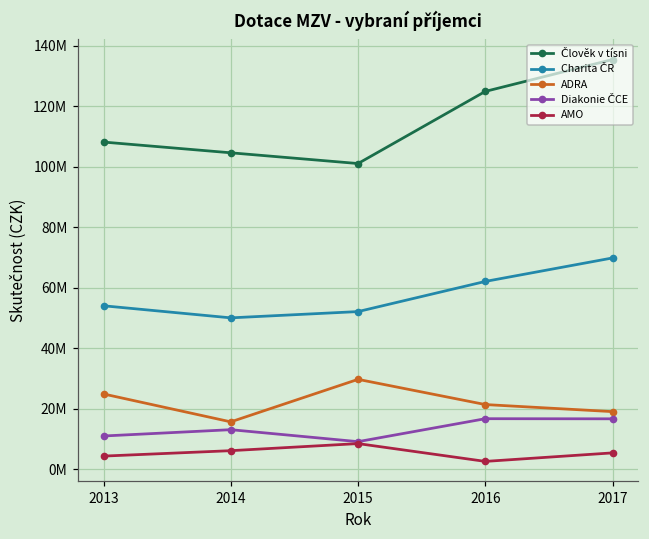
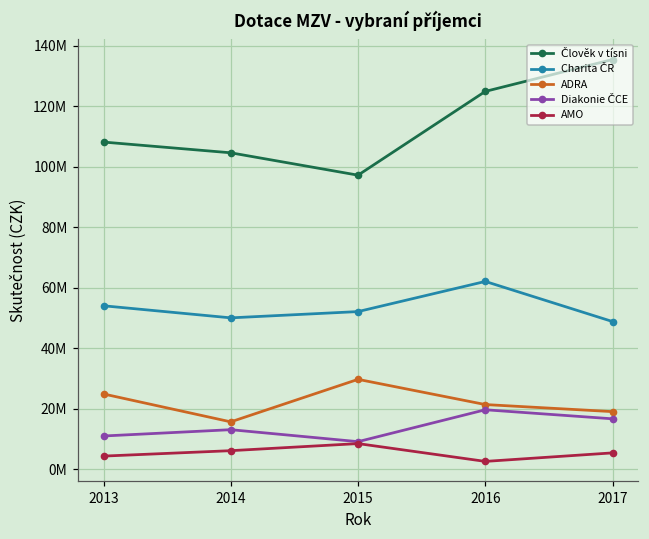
Člověk v tísni, 2015: 101000000 -> 97000000
Diakonie ČCE, 2016: 17000000 -> 20000000
Charita ČR, 2017: 70000000 -> 49000000
